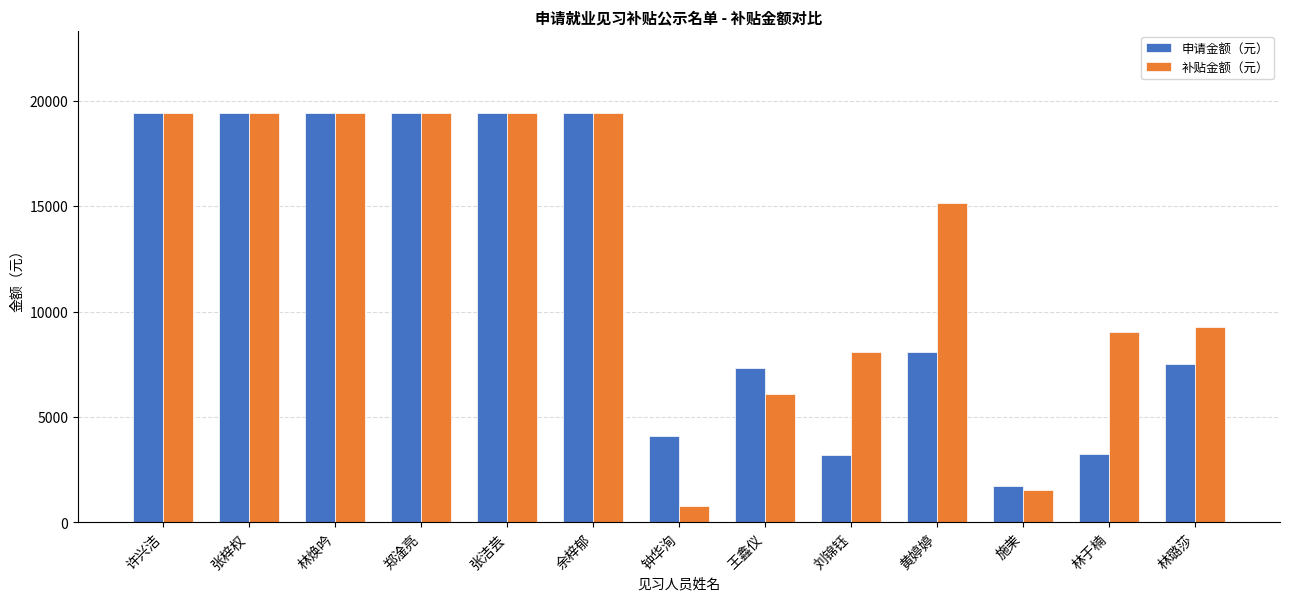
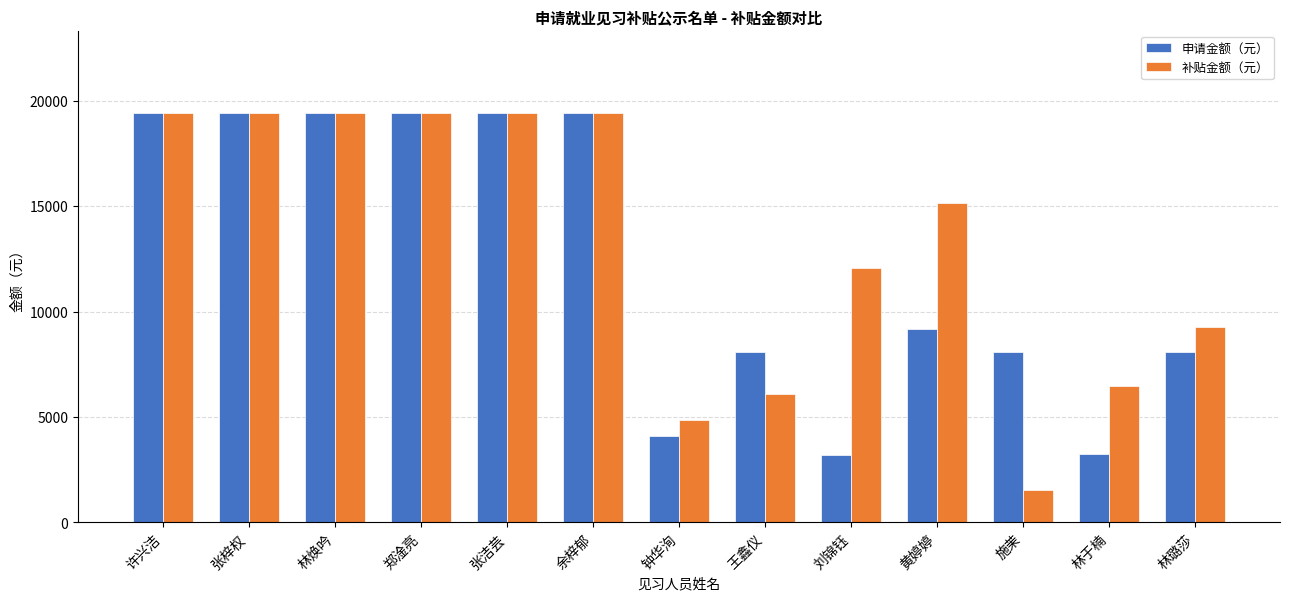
补贴金额（元）, 钟华洵: 800 -> 4900
申请金额（元）, 王鑫仪: 7300 -> 8100
补贴金额（元）, 刘锦钰: 8100 -> 12100
申请金额（元）, 黄婷婷: 8100 -> 9200
申请金额（元）, 施茉: 1700 -> 8100
补贴金额（元）, 林于楠: 9000 -> 6500
申请金额（元）, 林璐莎: 7500 -> 8100
